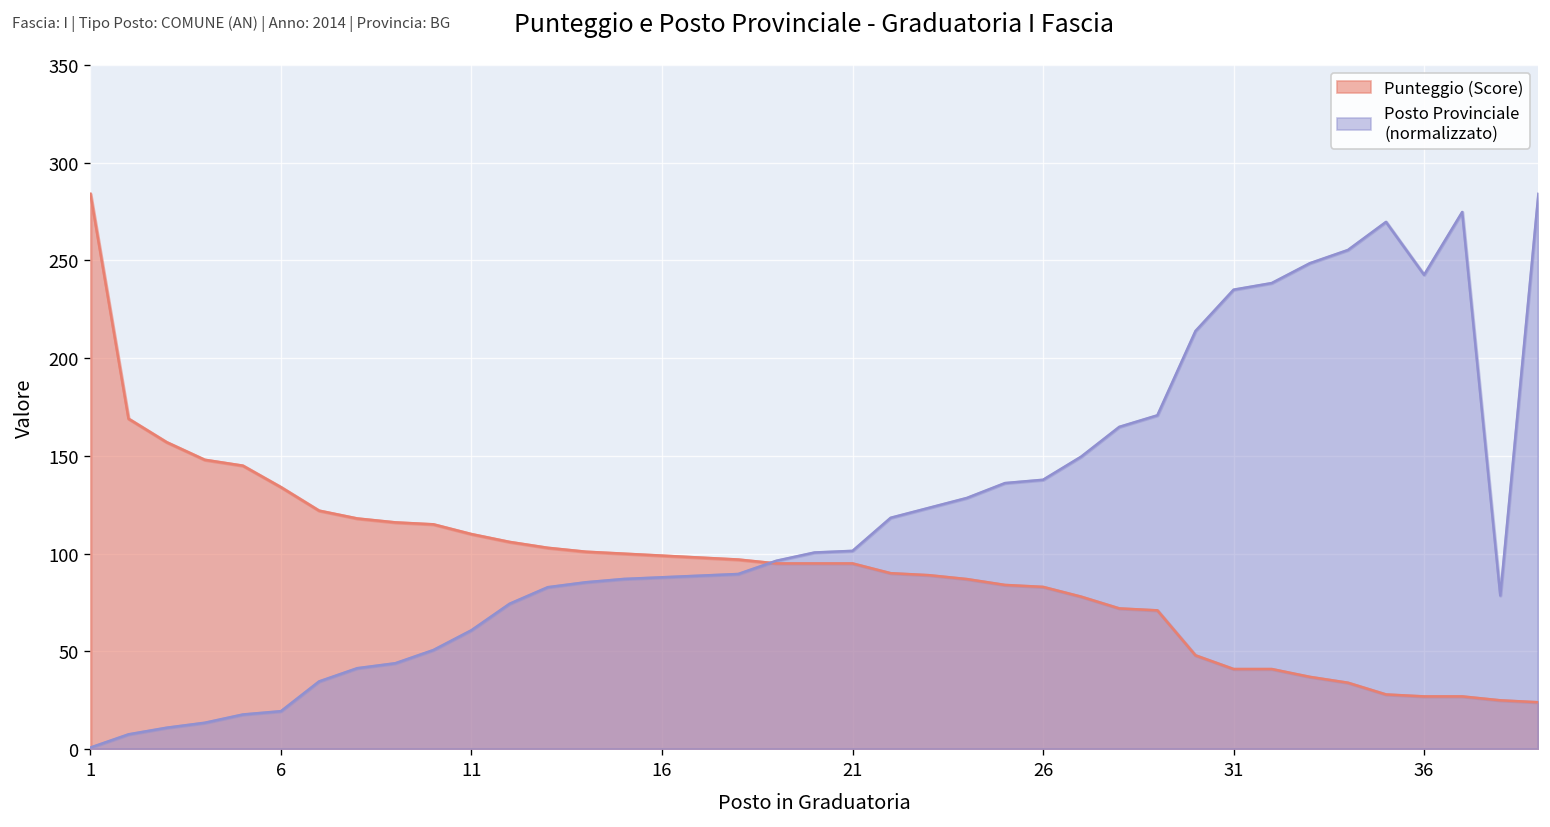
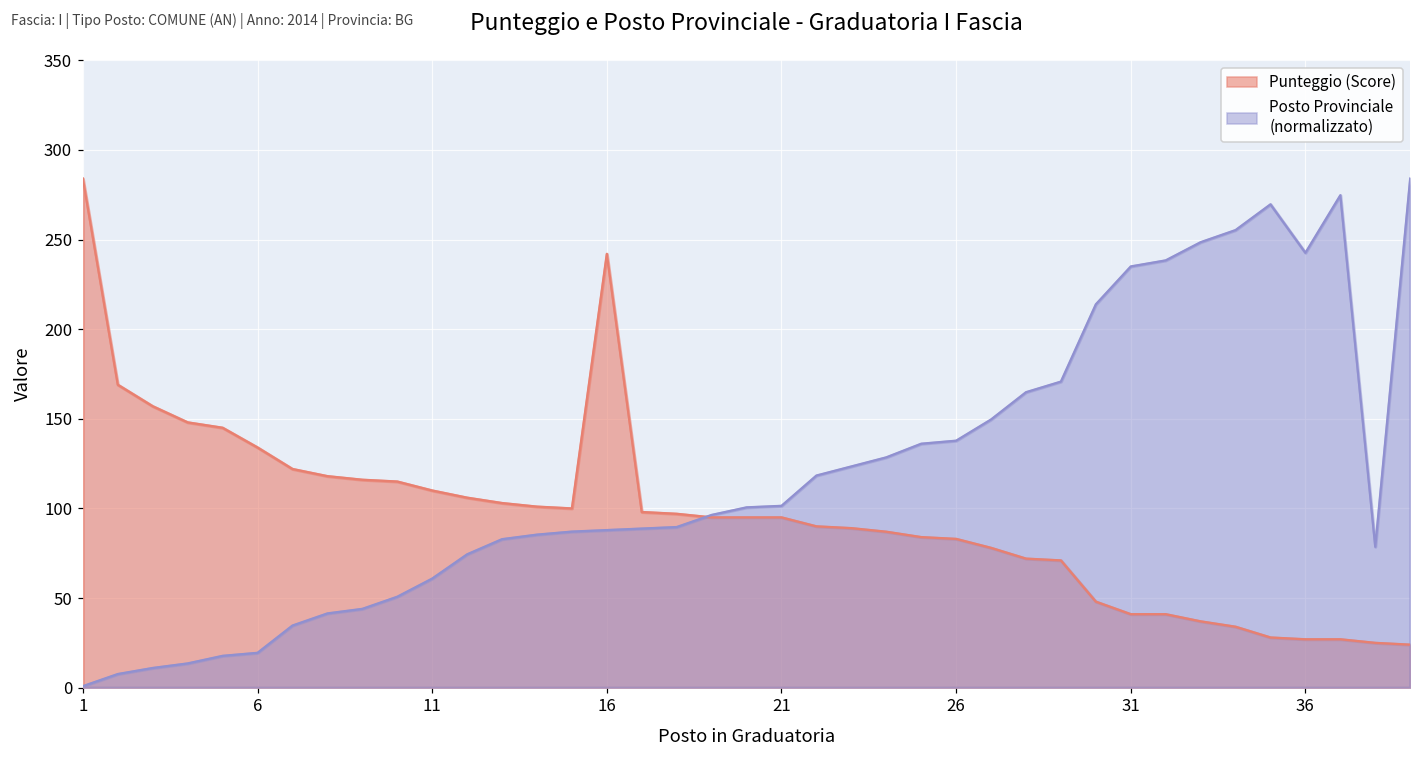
Punteggio (Score), 16: 99 -> 242
